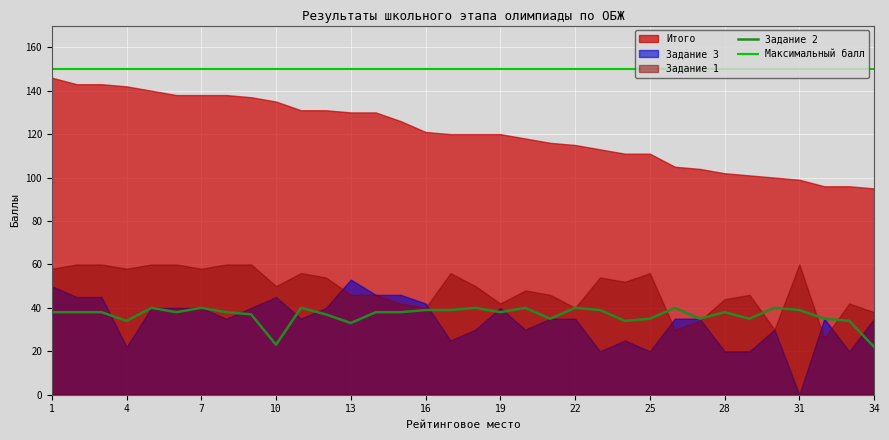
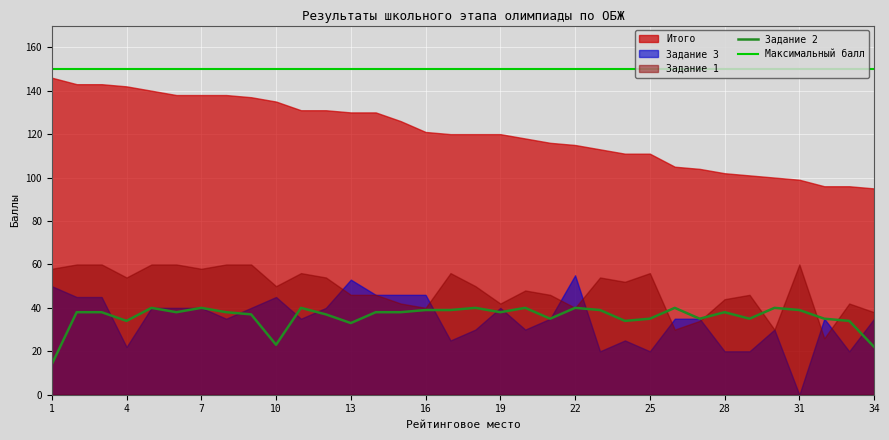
Задание 2, 1: 38 -> 14
Задание 1, 4: 58 -> 54
Задание 3, 16: 42 -> 46
Задание 3, 22: 35 -> 55
